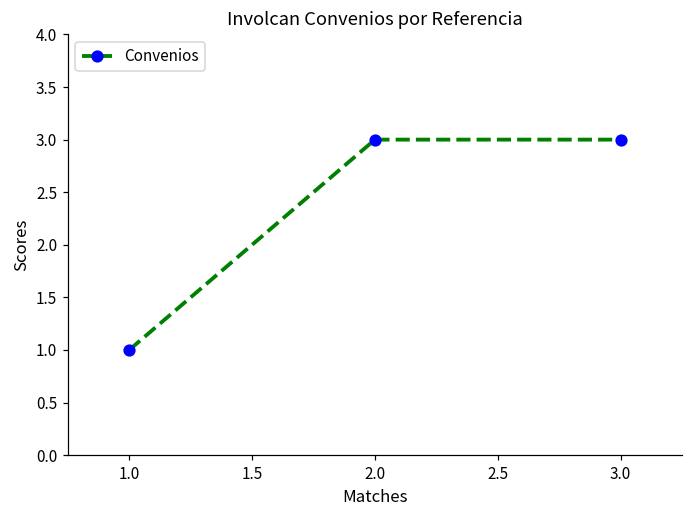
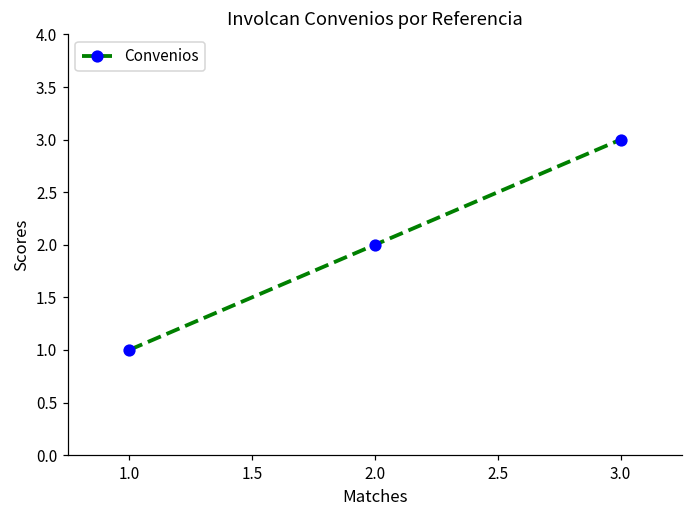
2.0: 3 -> 2
